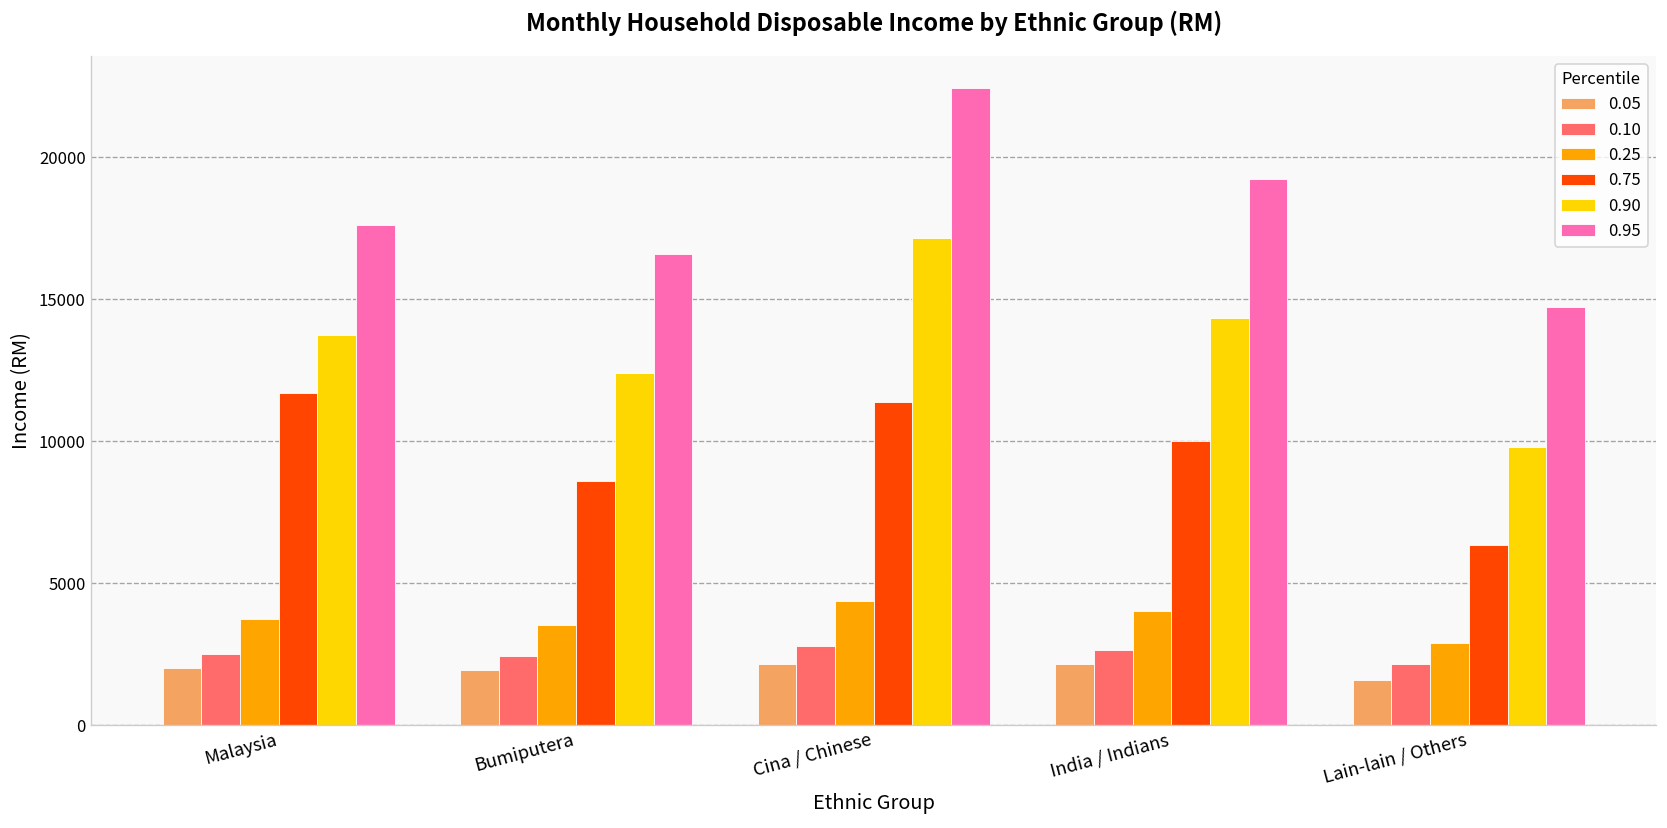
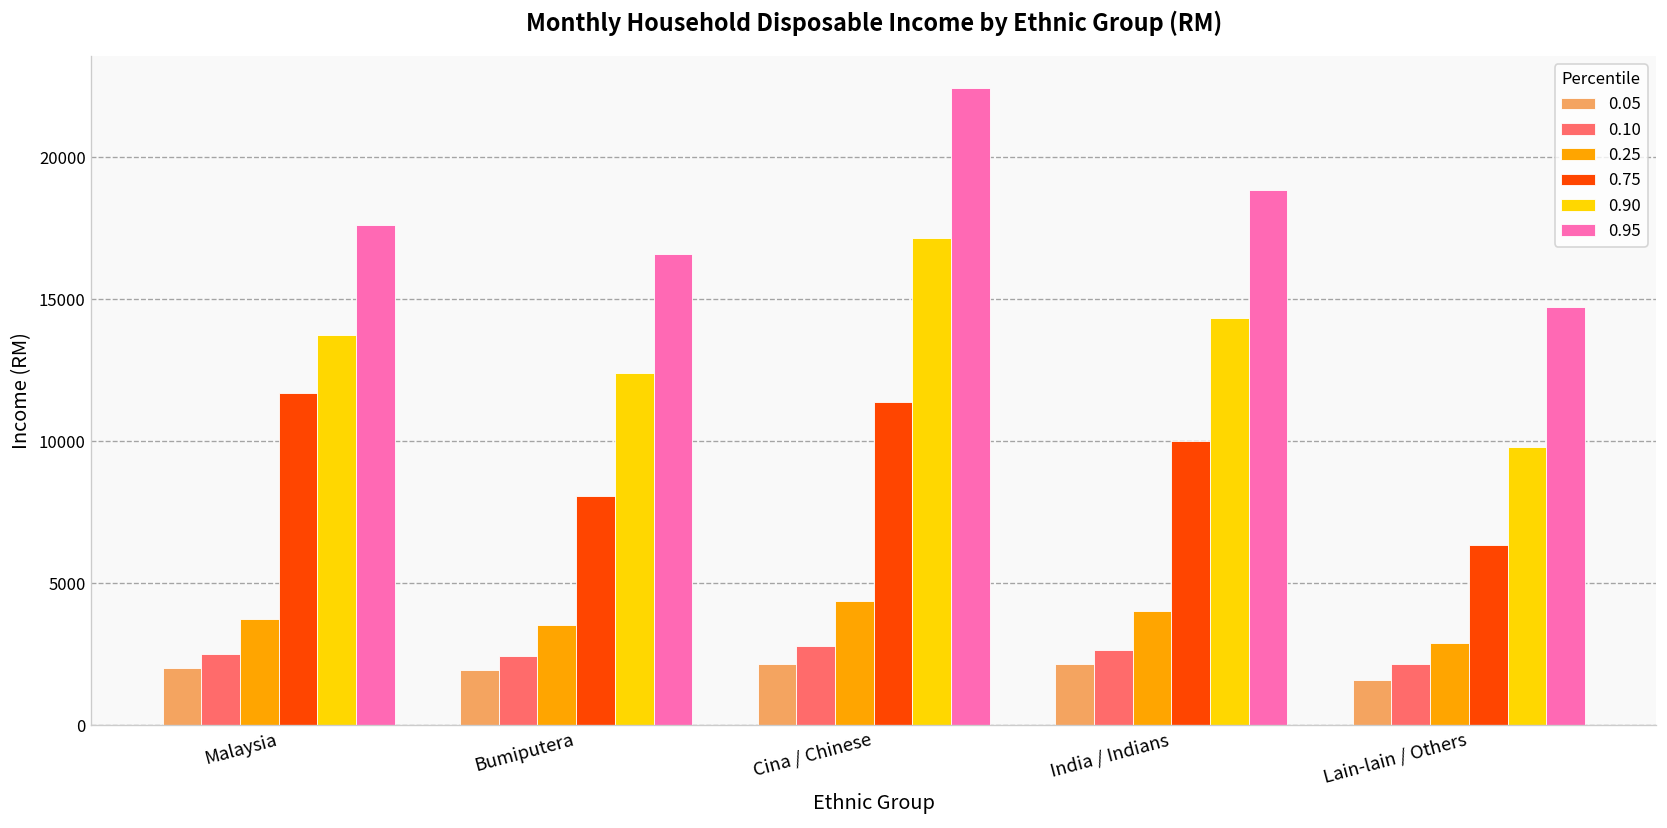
0.75, Bumiputera: 8600 -> 8100
0.95, India / Indians: 19200 -> 18800
